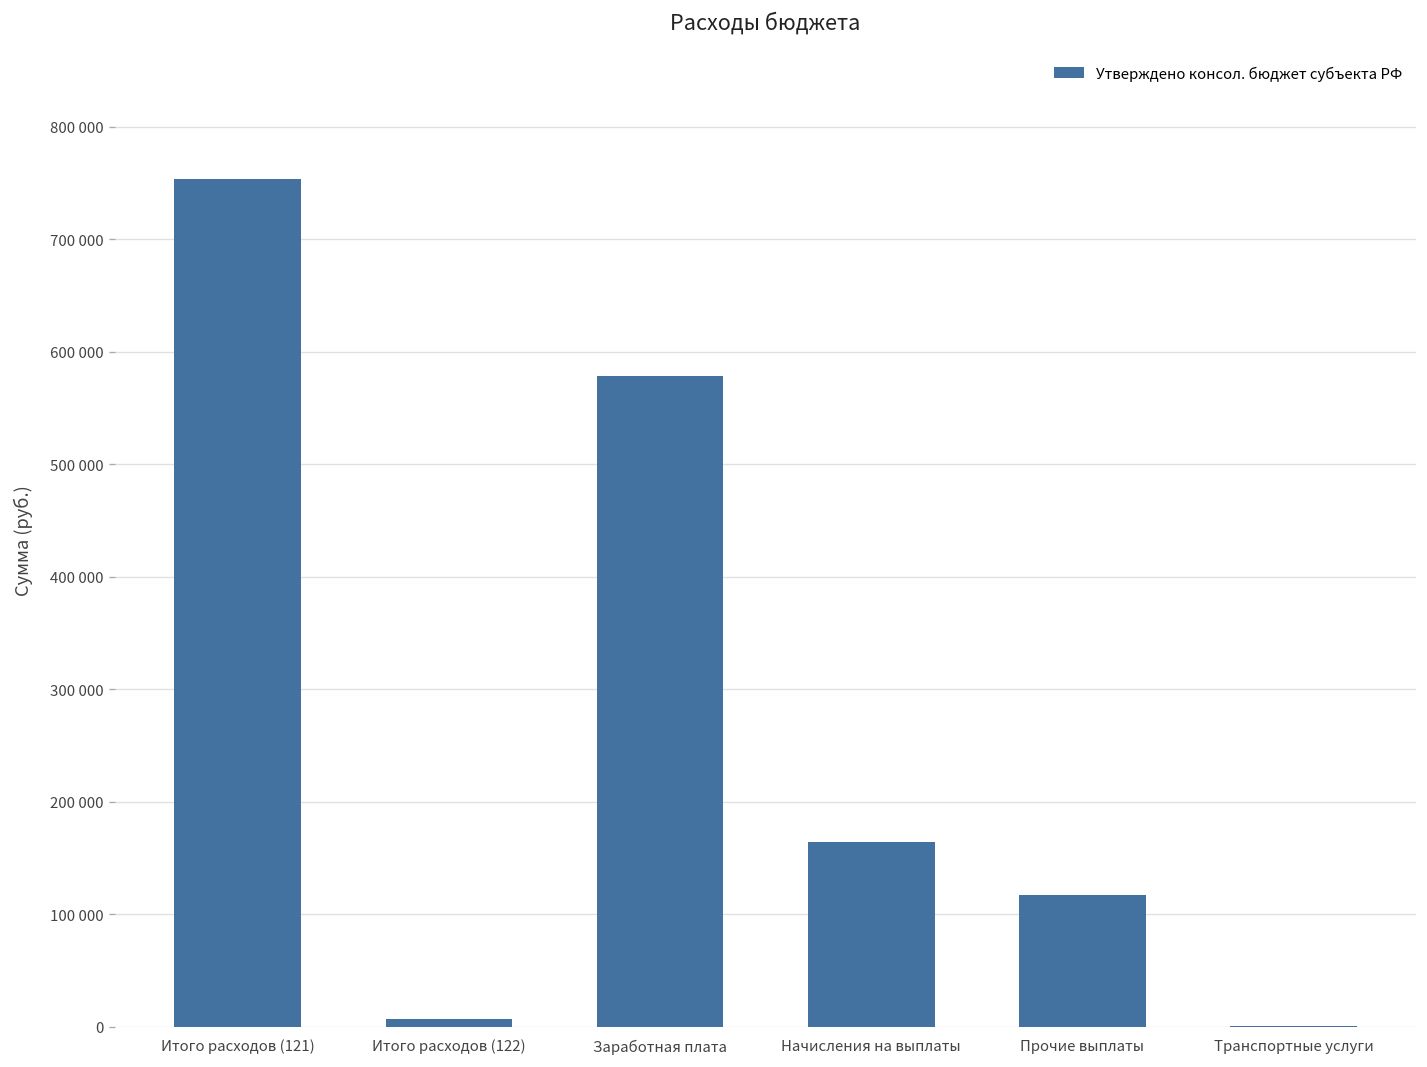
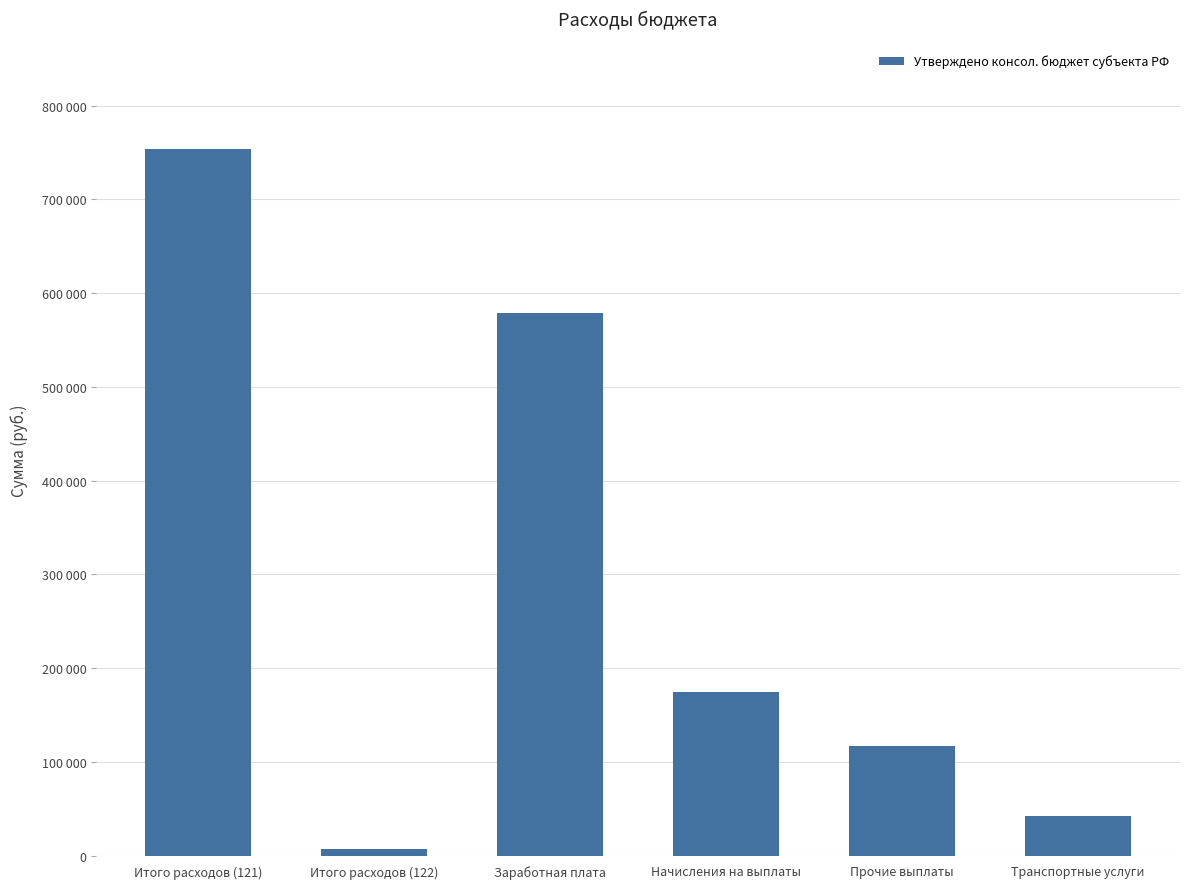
Начисления на выплаты: 160000 -> 170000
Транспортные услуги: 0 -> 40000
